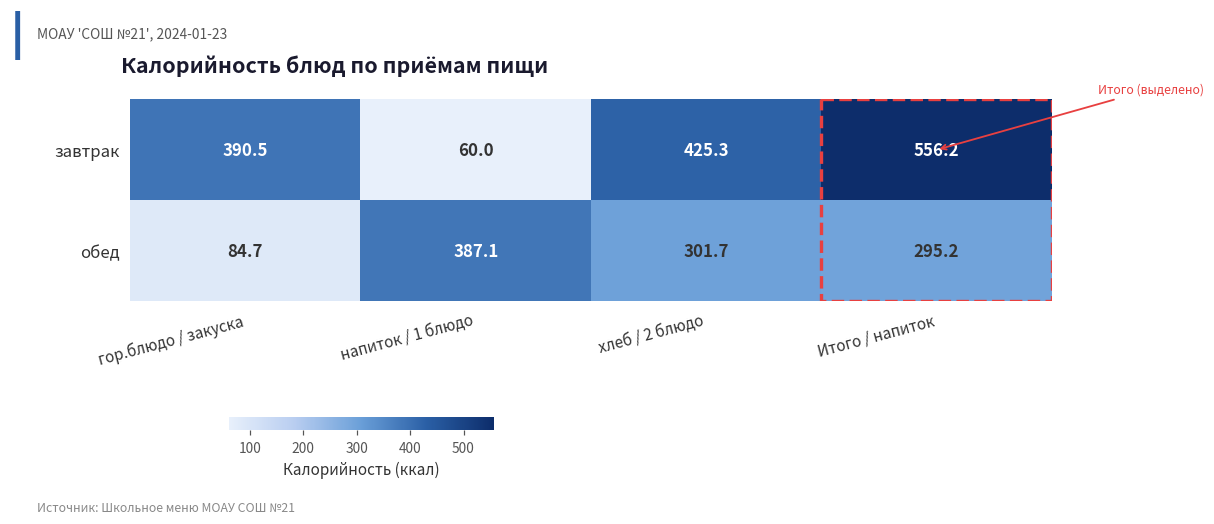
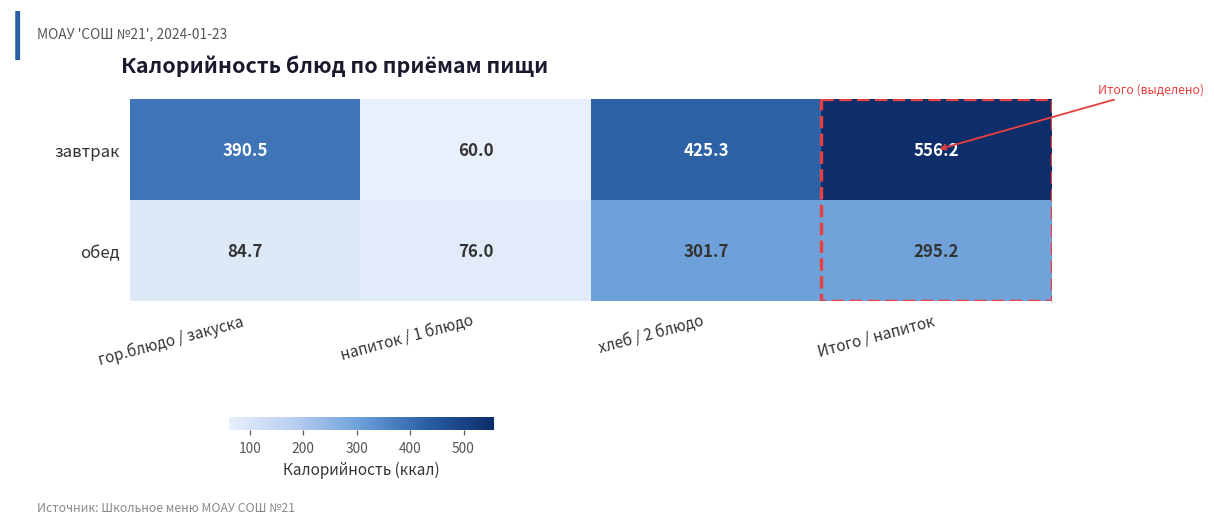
обед, напиток / 1 блюдо: 387.1 -> 76.0
